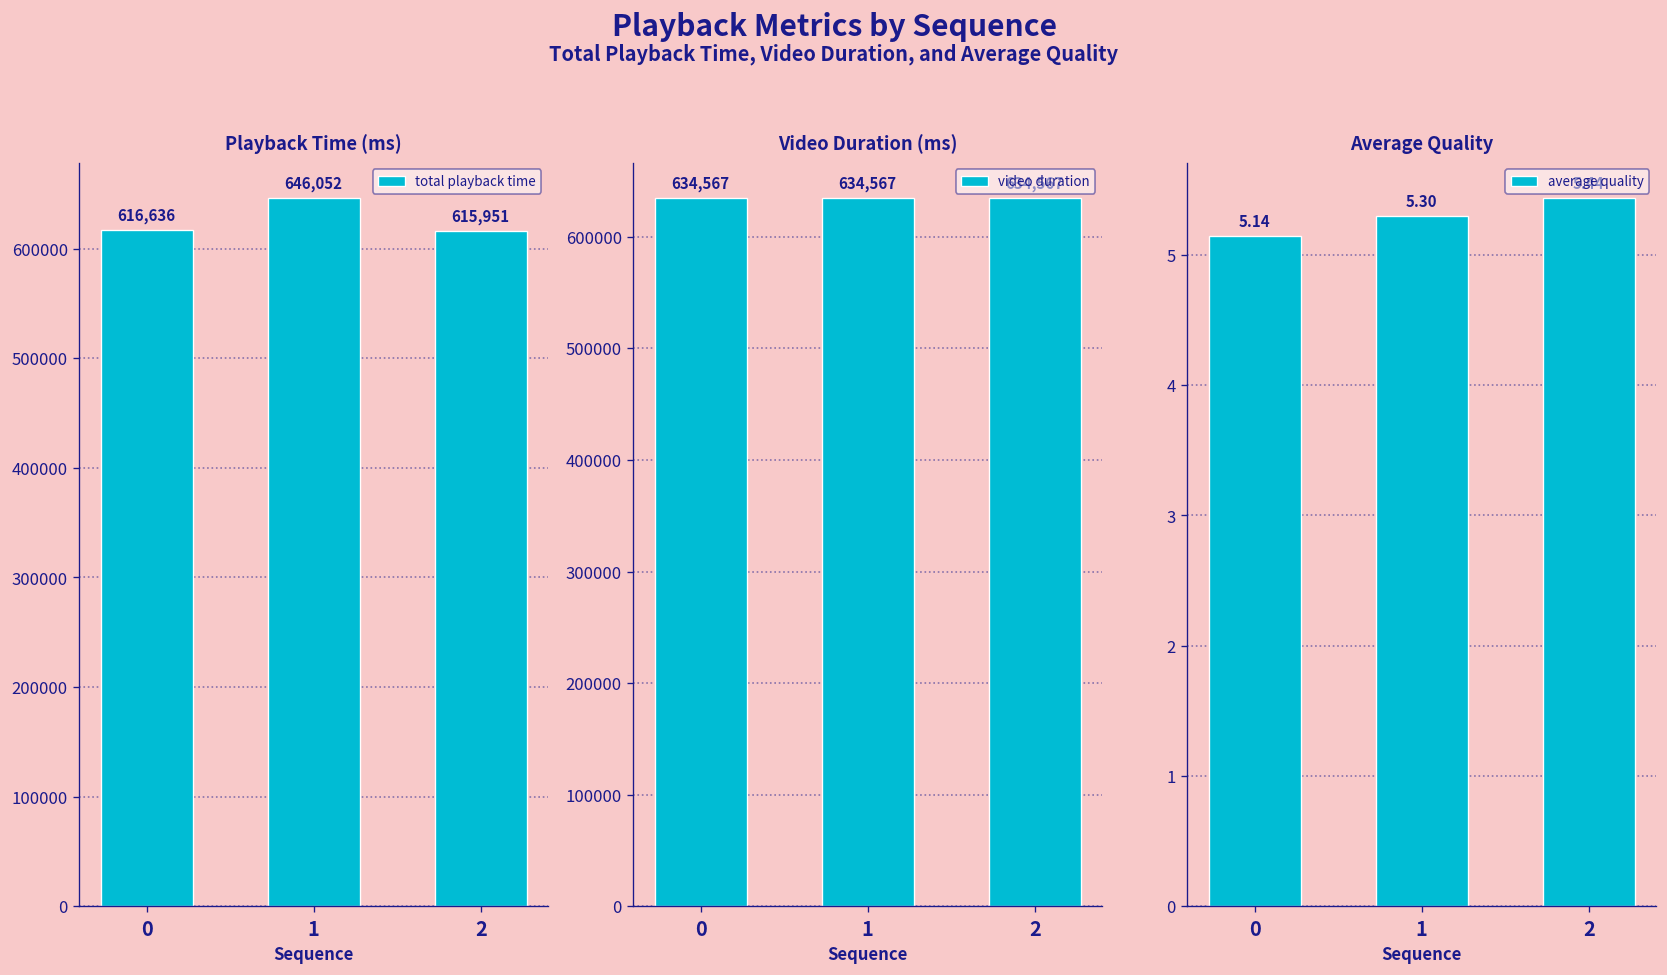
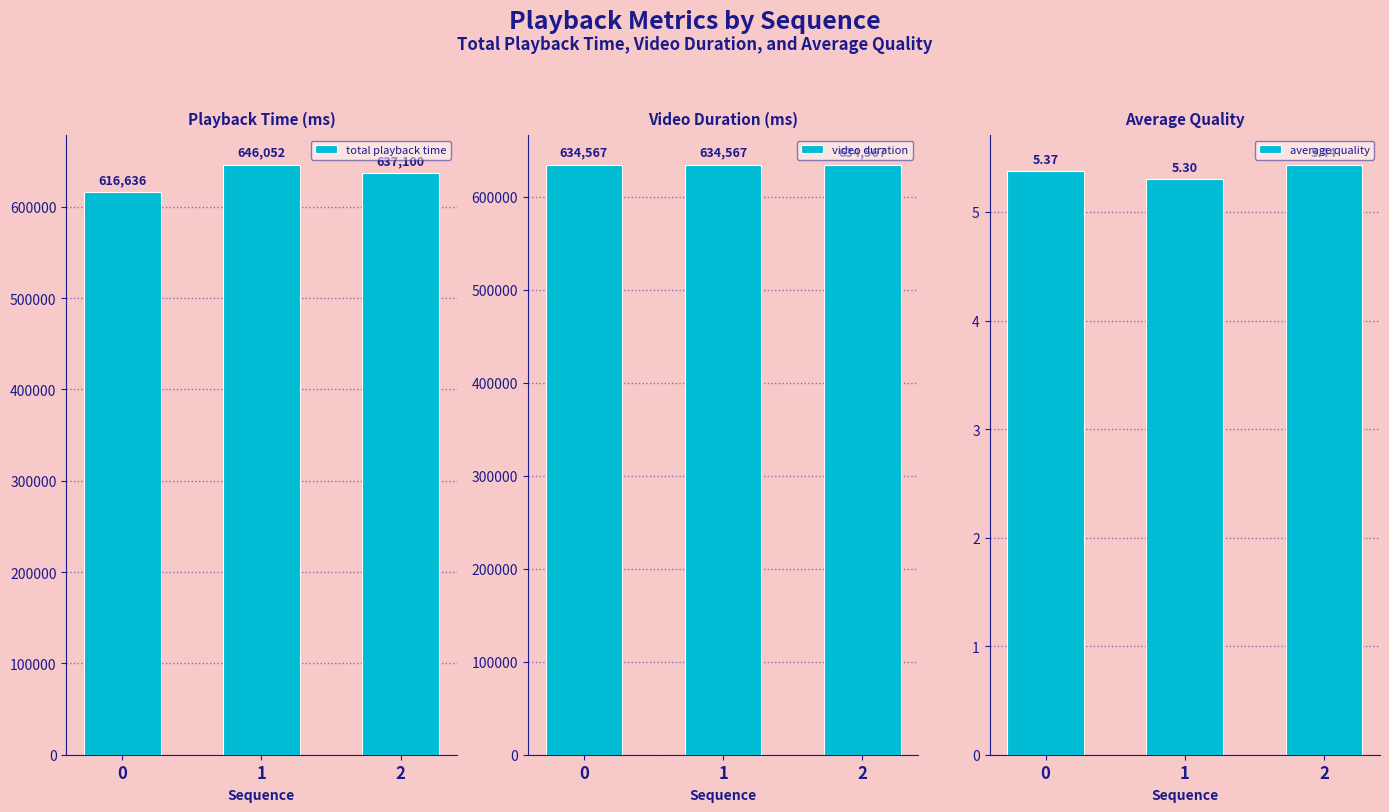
Playback Time (ms), 2: 620000 -> 640000
Average Quality, 0: 5.14 -> 5.37
